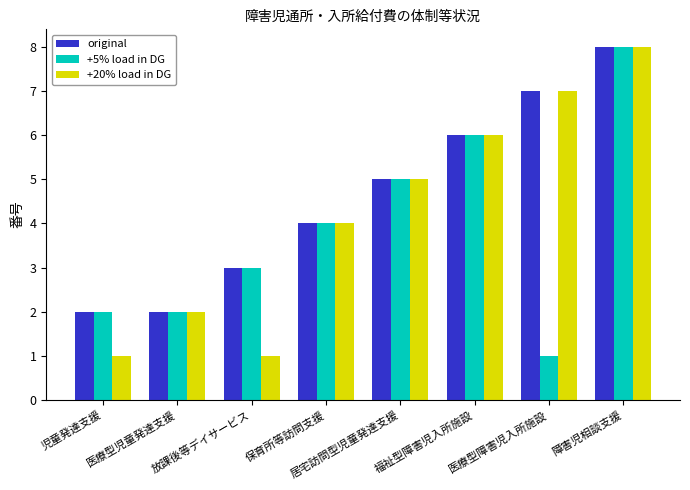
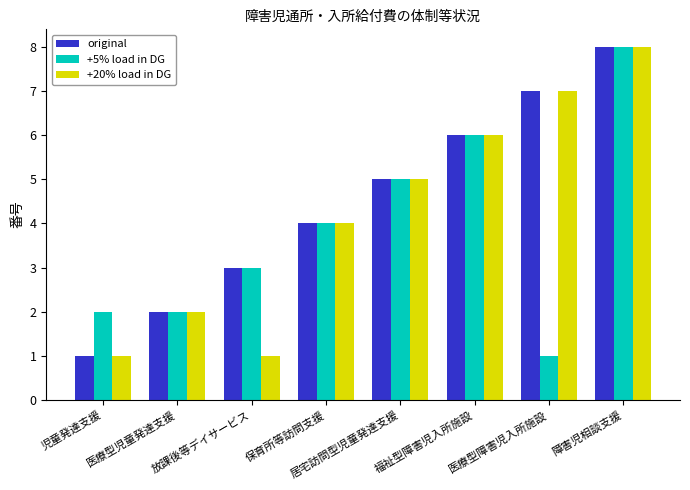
original, 児童発達支援: 2 -> 1
